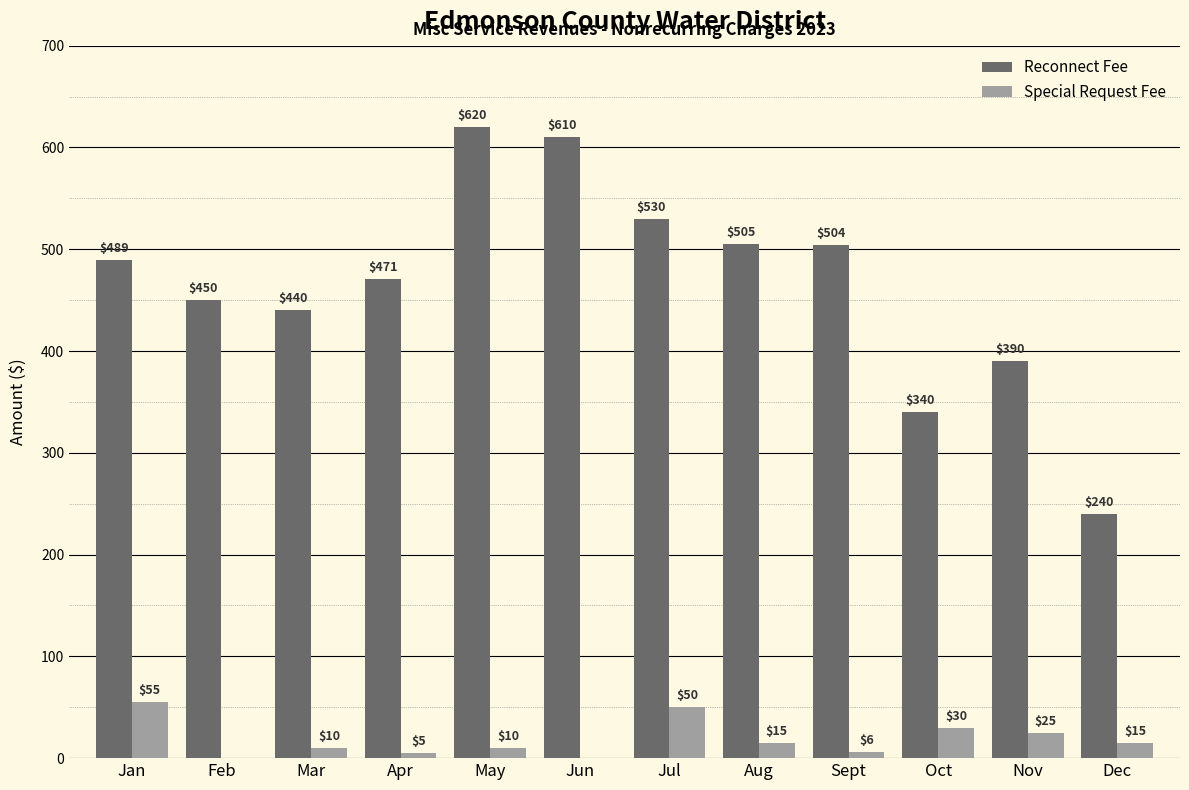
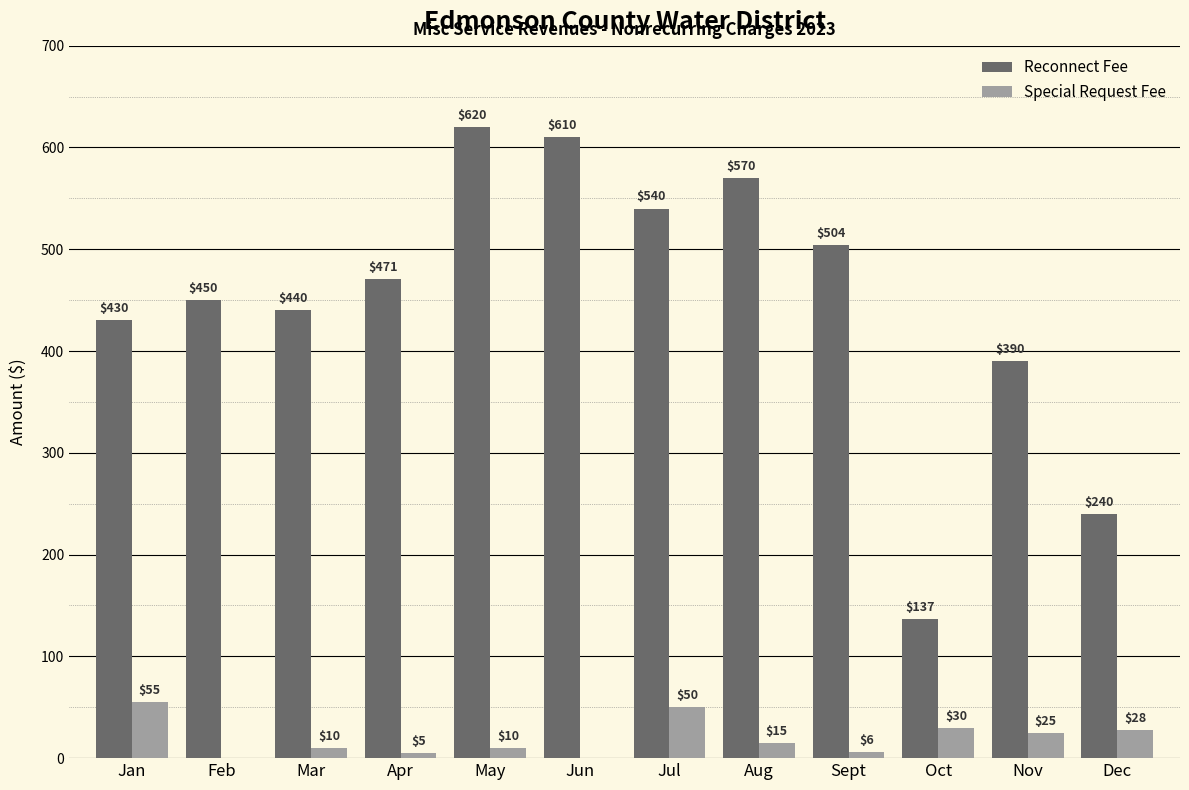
Reconnect Fee, Jan: $489 -> $430
Reconnect Fee, Jul: $530 -> $540
Reconnect Fee, Aug: $505 -> $570
Reconnect Fee, Oct: $340 -> $137
Special Request Fee, Dec: $15 -> $28
